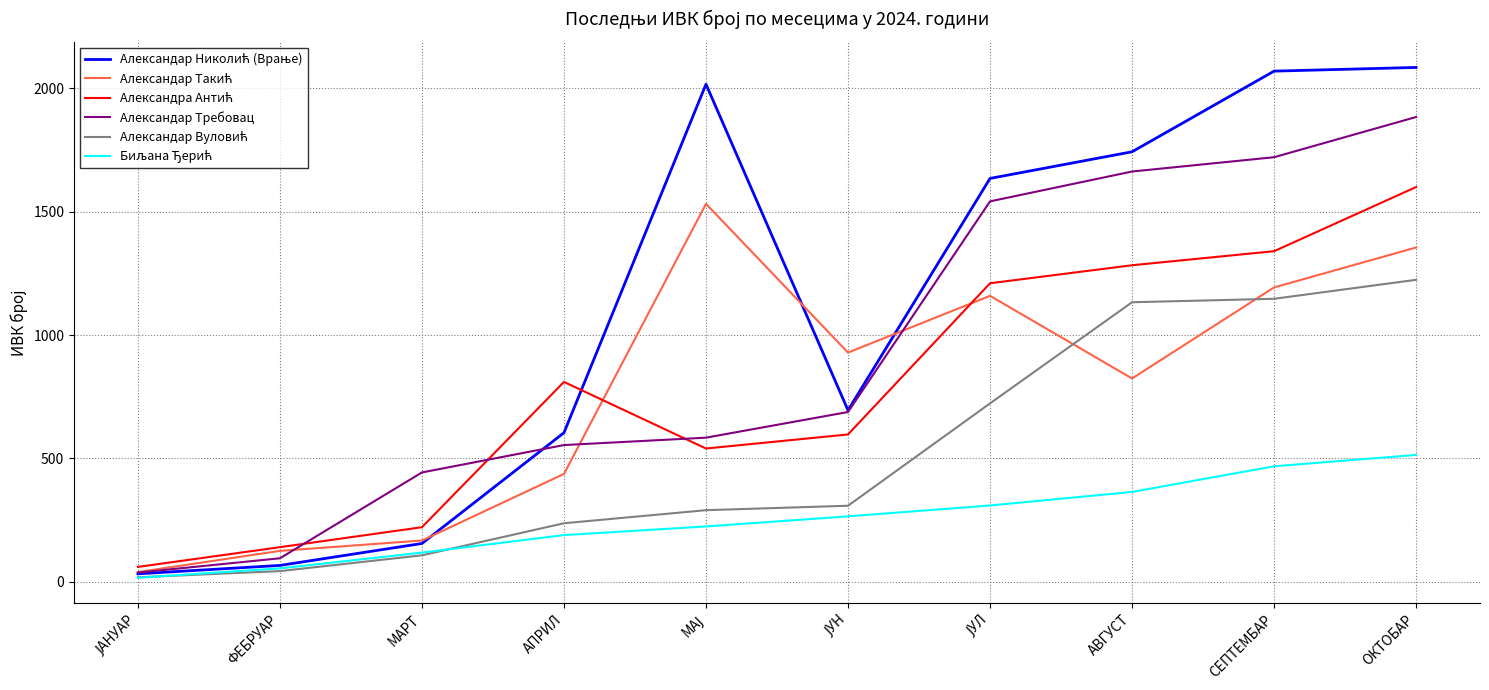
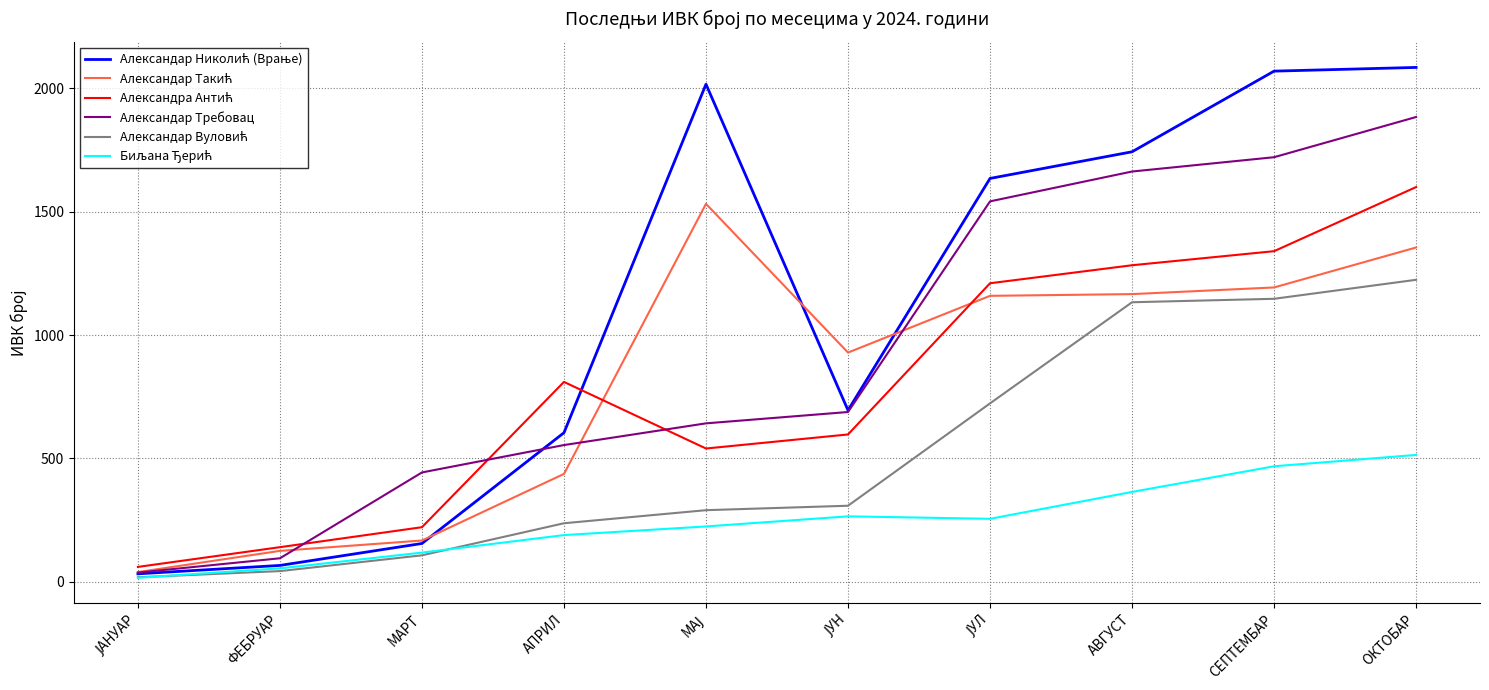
Александар Требовац, МАЈ: 580 -> 640
Биљана Ђерић, ЈУЛ: 310 -> 260
Александар Такић, АВГУСТ: 820 -> 1170
